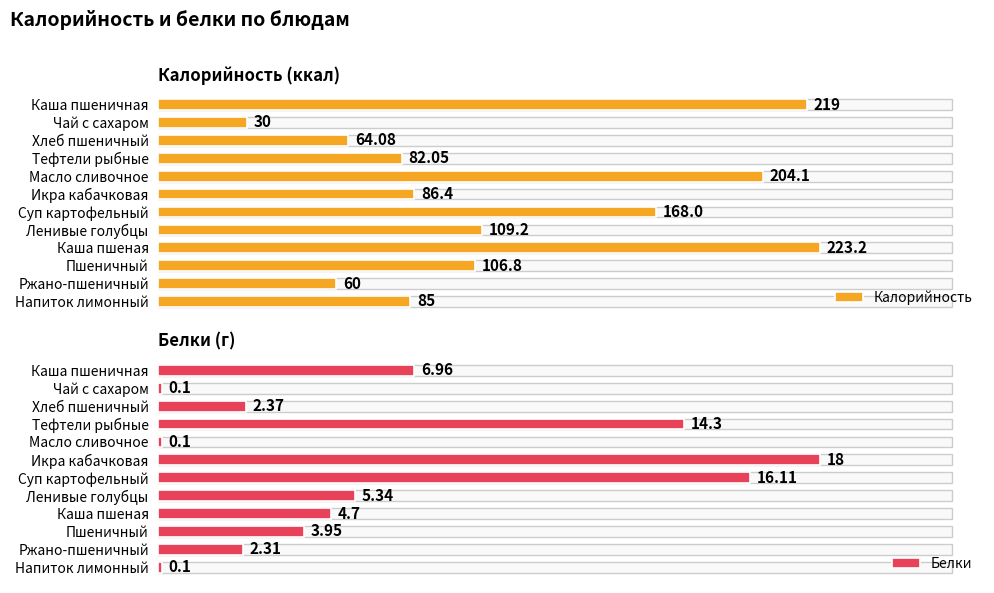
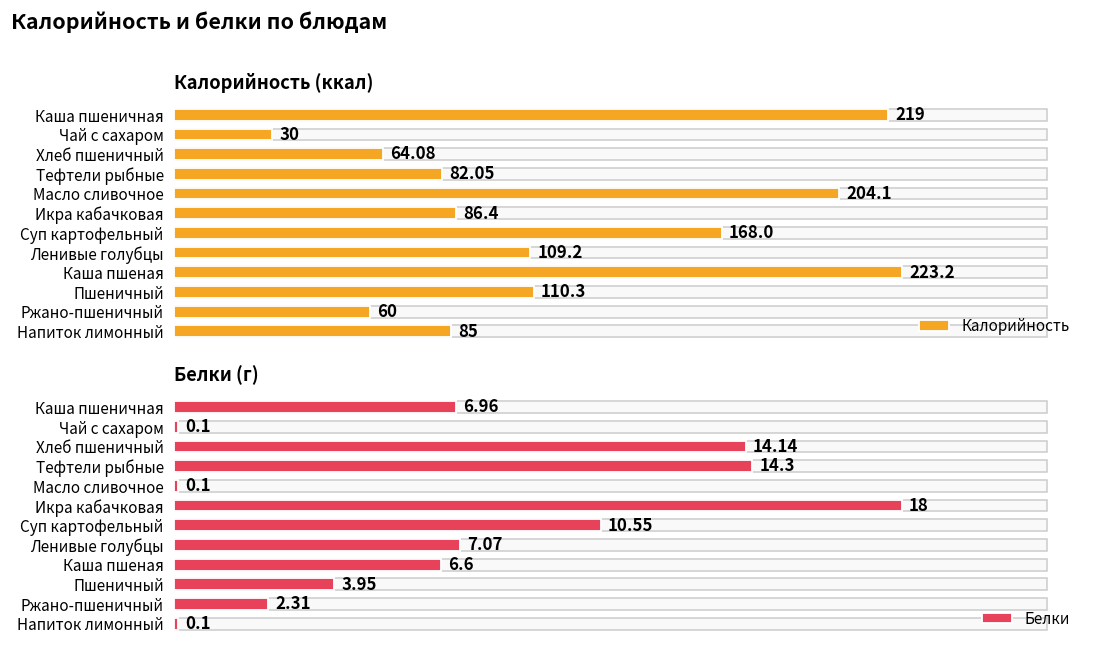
Калорийность (ккал), Пшеничный: 106.8 -> 110.3
Белки (г), Хлеб пшеничный: 2.37 -> 14.14
Белки (г), Суп картофельный: 16.11 -> 10.55
Белки (г), Ленивые голубцы: 5.34 -> 7.07
Белки (г), Каша пшеная: 4.7 -> 6.6
